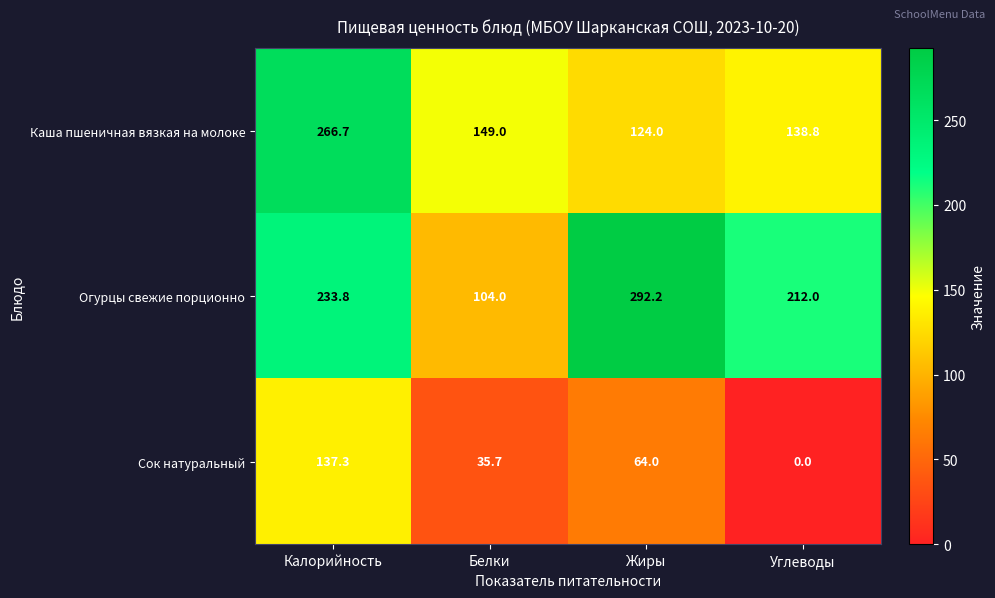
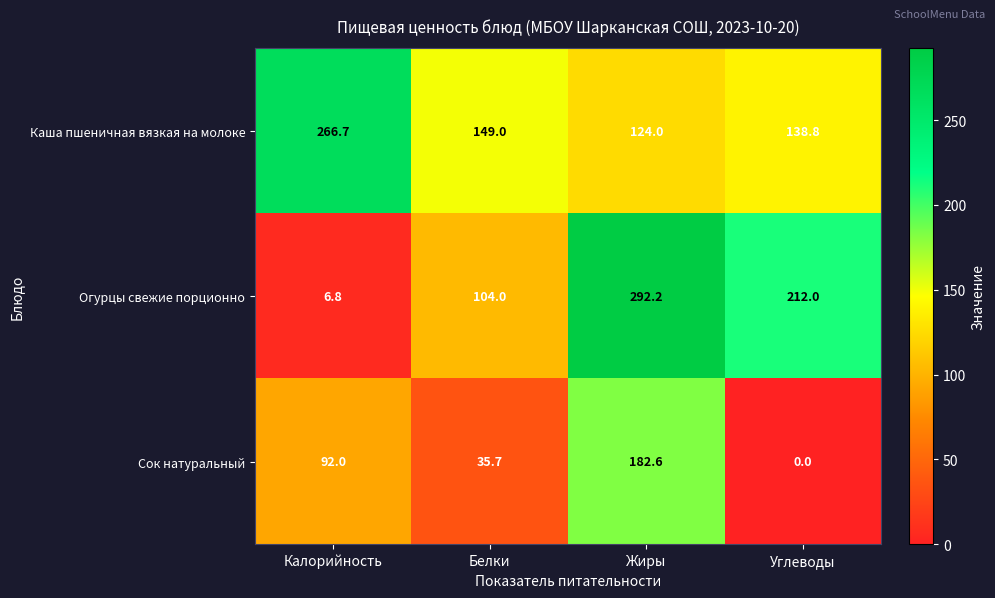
Огурцы свежие порционно, Калорийность: 233.8 -> 6.8
Сок натуральный, Калорийность: 137.3 -> 92.0
Сок натуральный, Жиры: 64.0 -> 182.6
